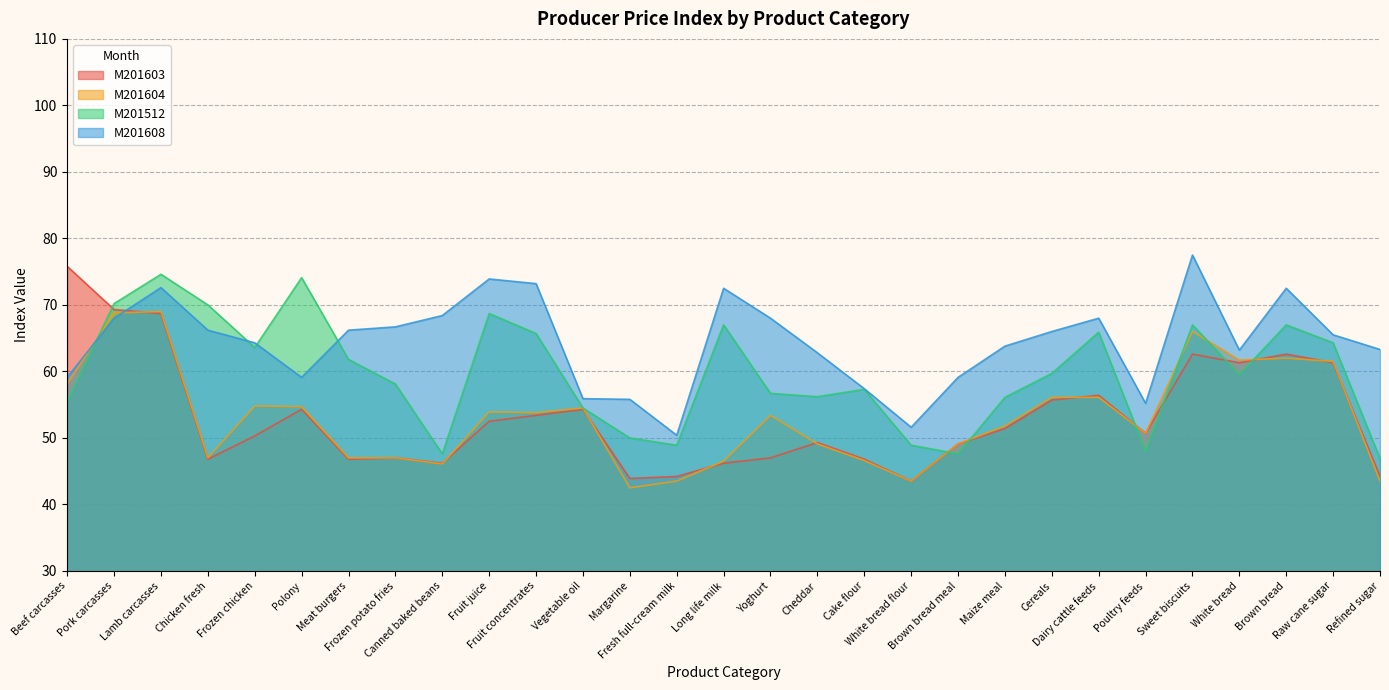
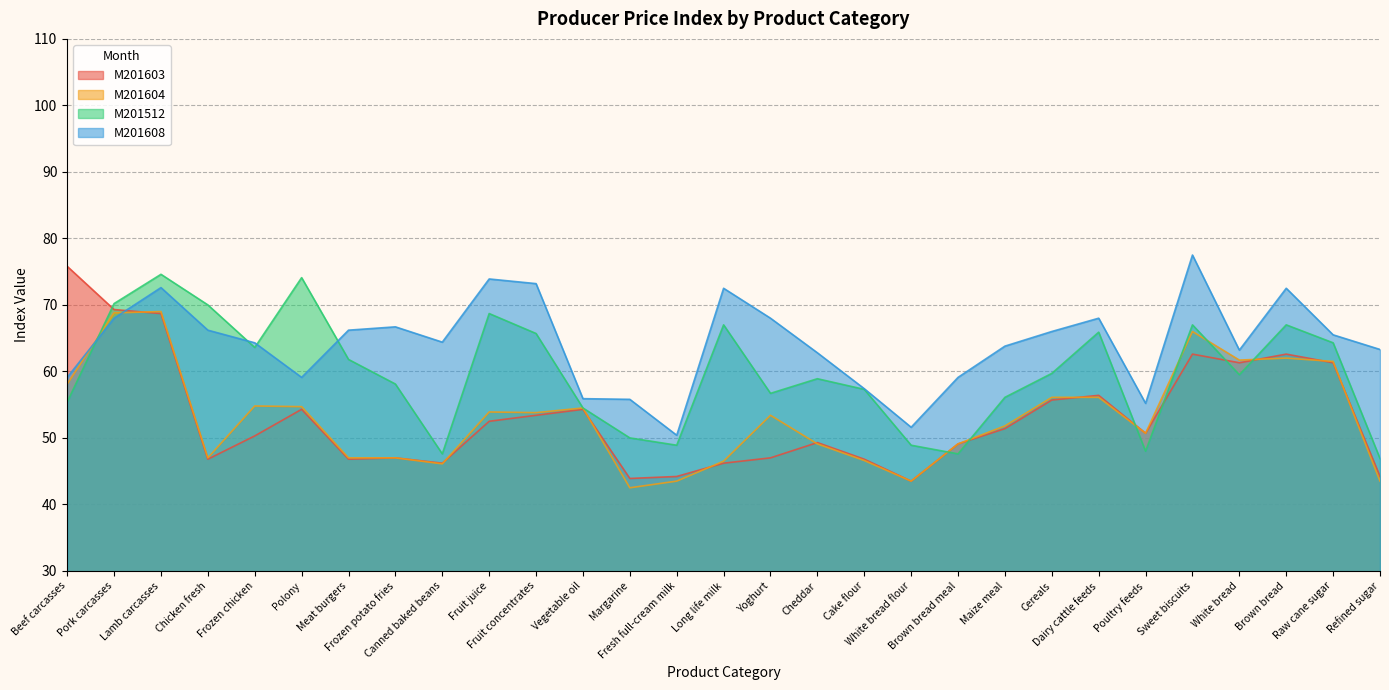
M201608, Canned baked beans: 68 -> 64
M201512, Cheddar: 56 -> 59
